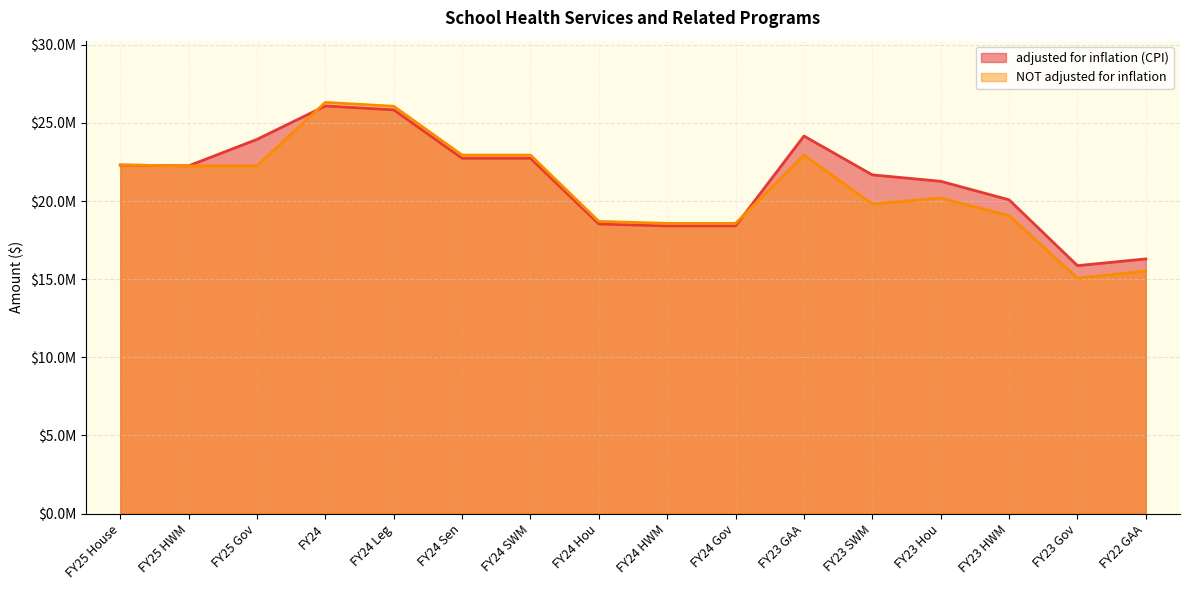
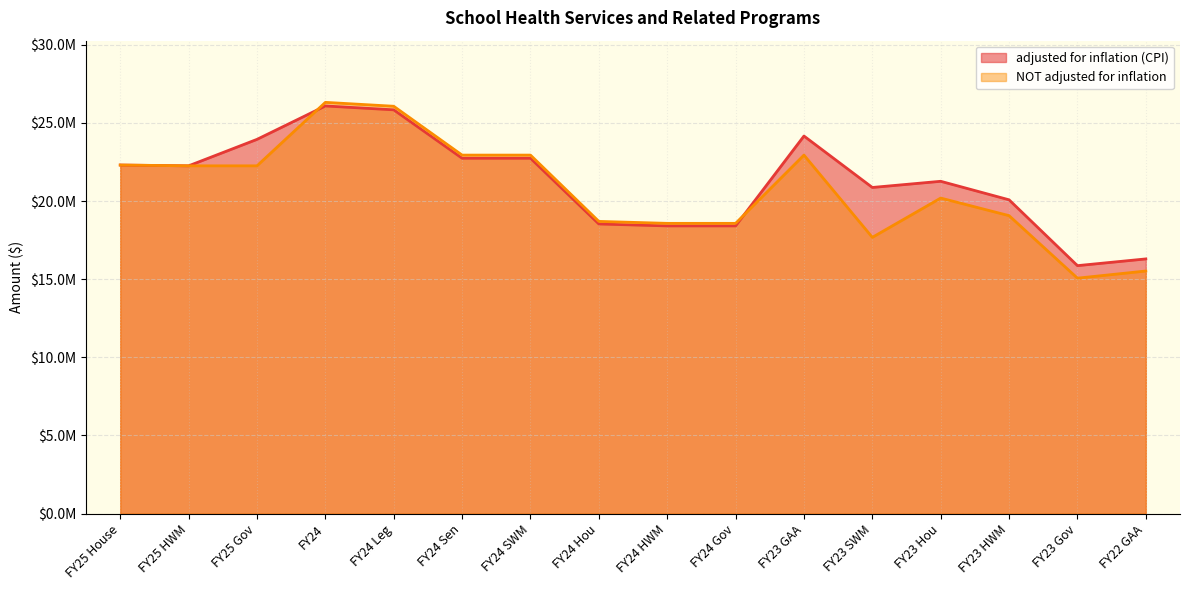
adjusted for inflation (CPI), FY23 SWM: $21700000 -> $20900000
NOT adjusted for inflation, FY23 SWM: $19800000 -> $17700000
